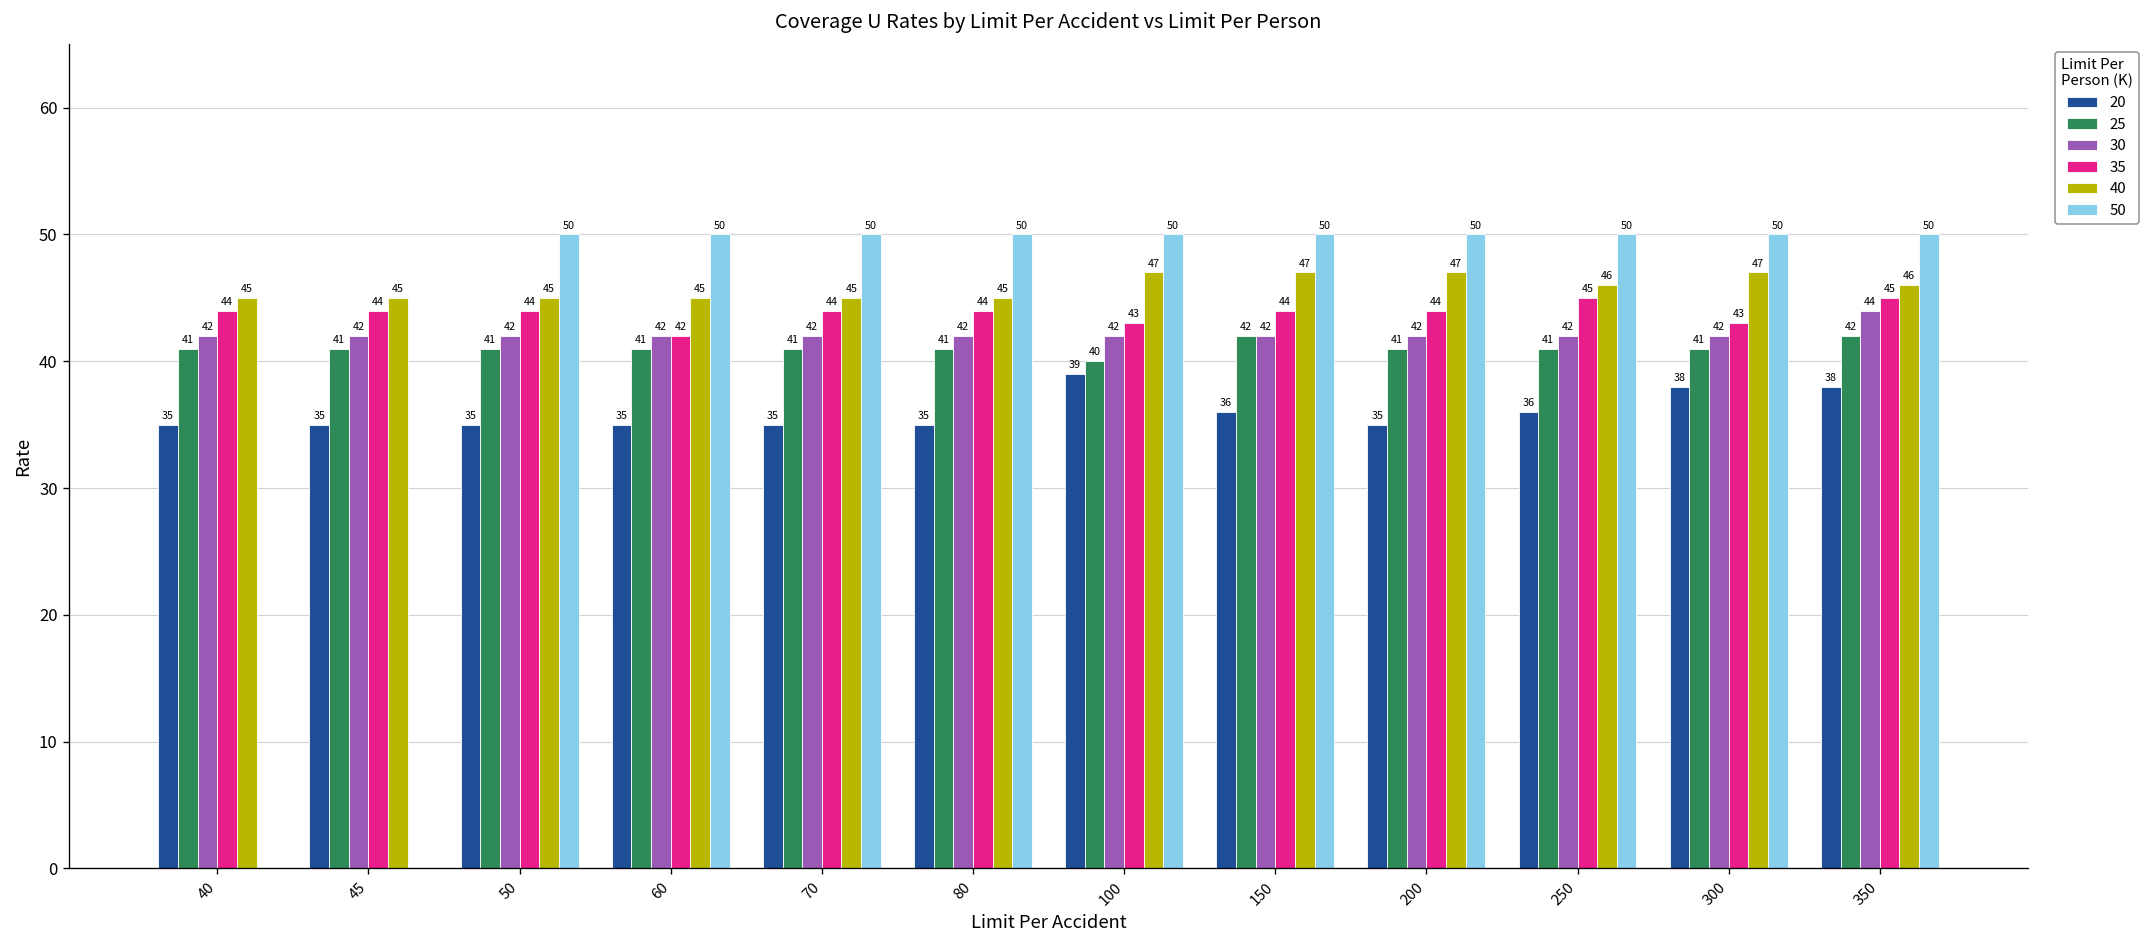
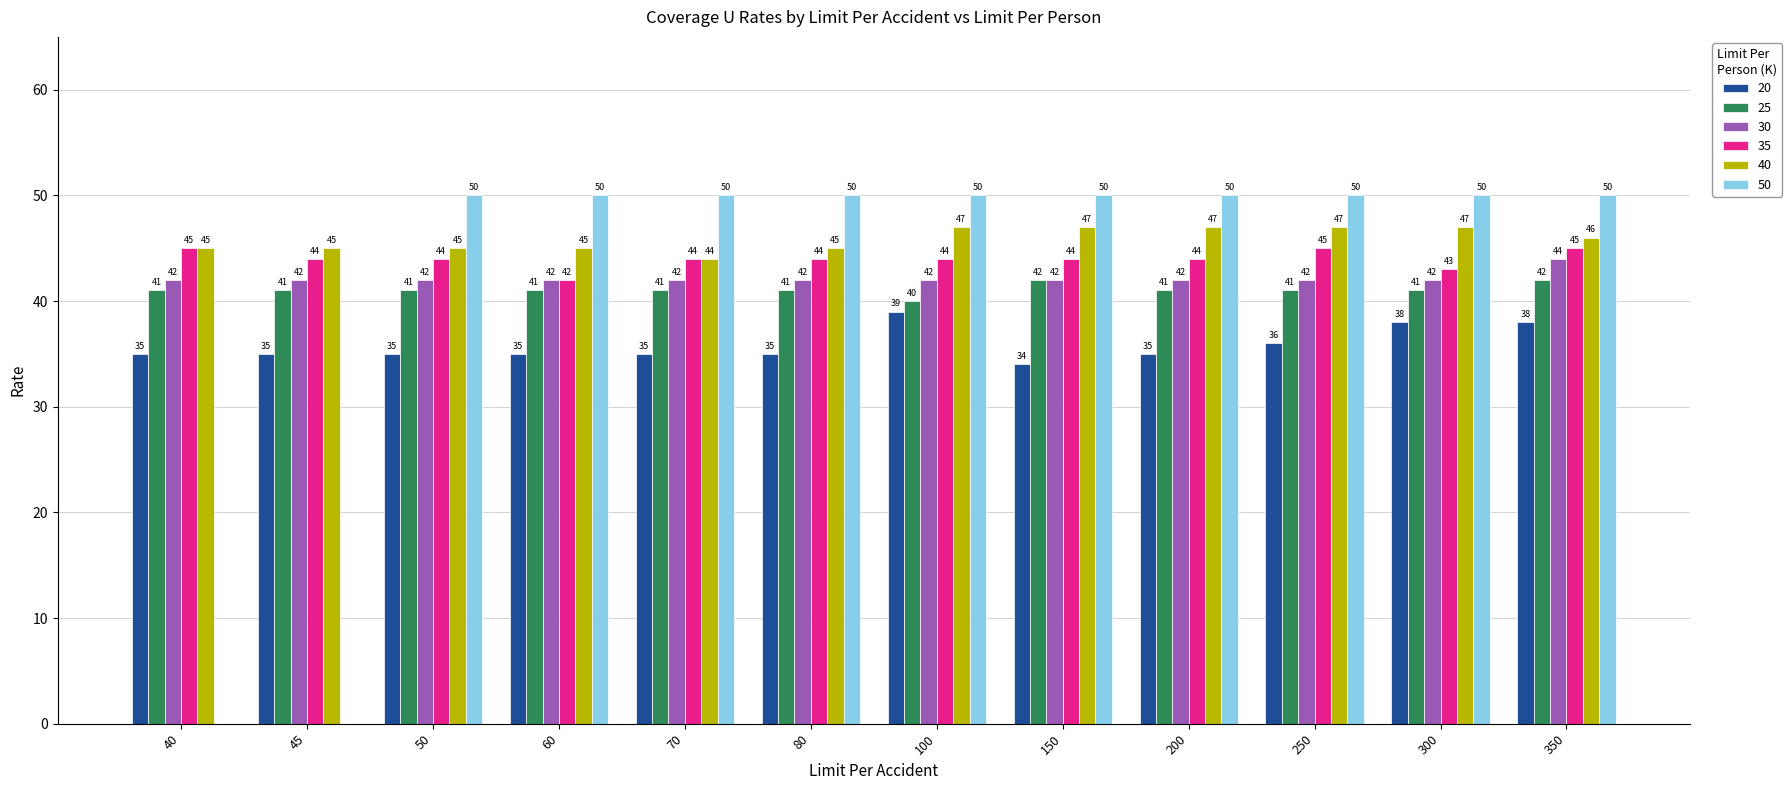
35, 40: 44 -> 45
40, 70: 45 -> 44
35, 100: 43 -> 44
20, 150: 36 -> 34
40, 250: 46 -> 47
